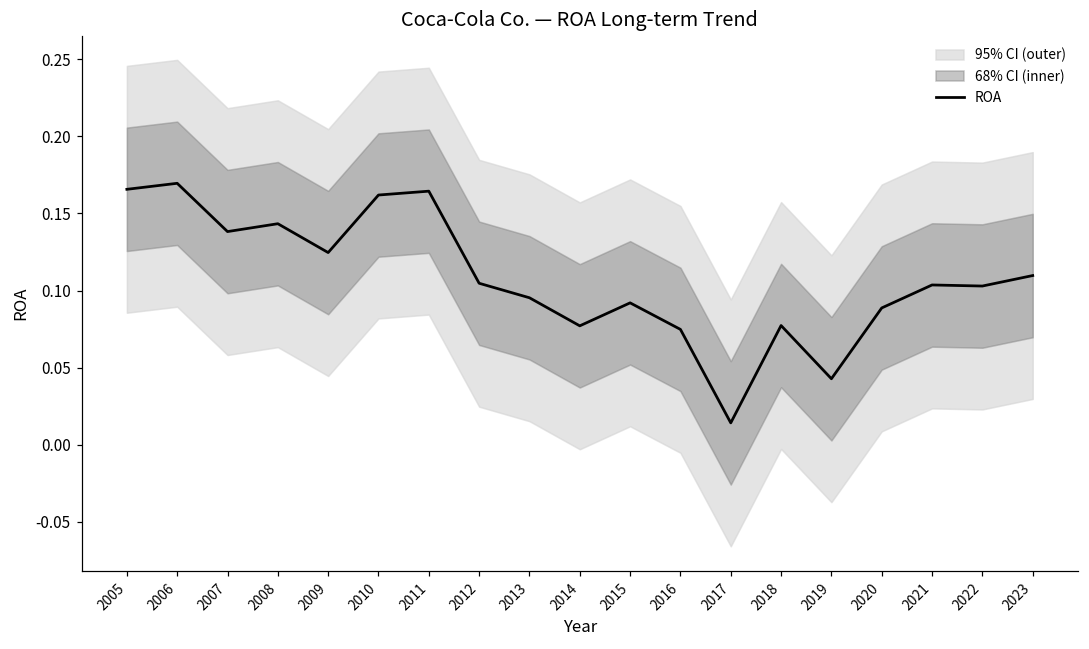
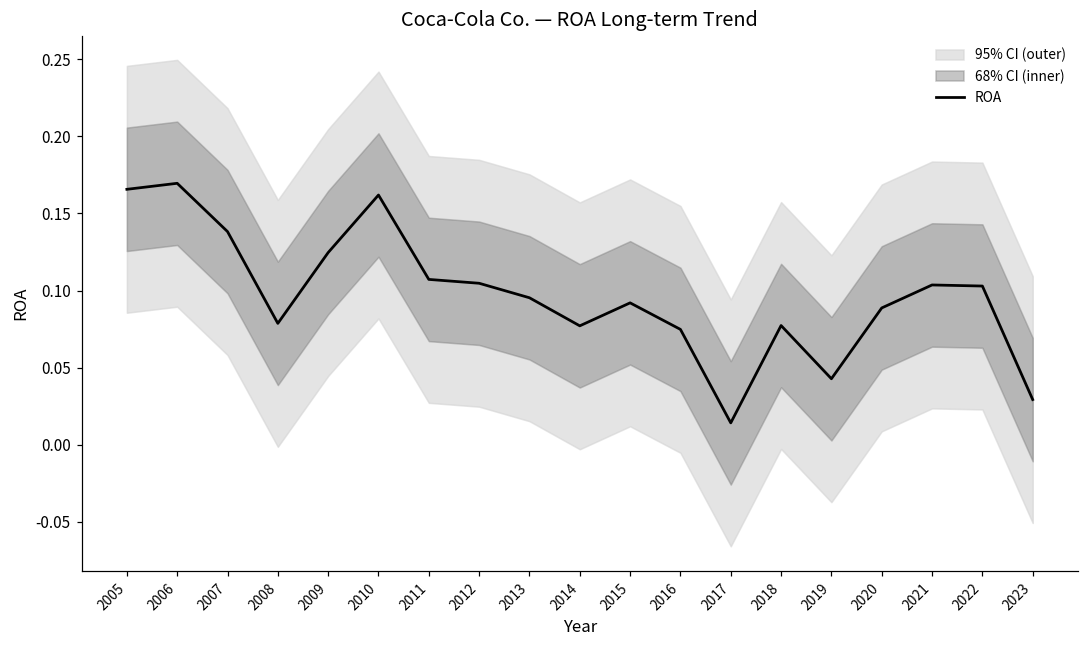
ROA, 2008: 0.143 -> 0.079
ROA, 2011: 0.164 -> 0.107
ROA, 2023: 0.110 -> 0.029
